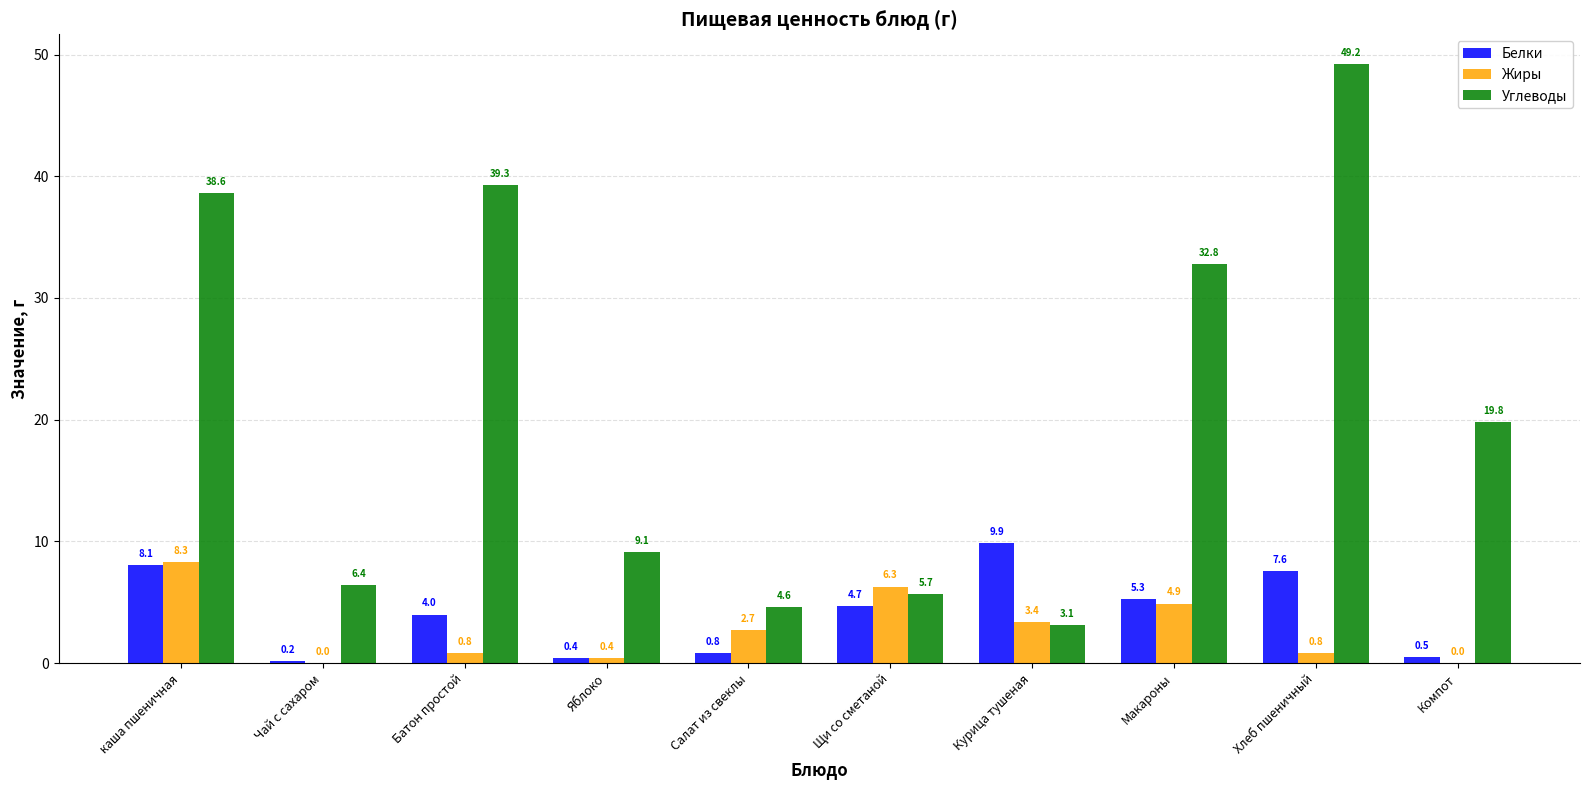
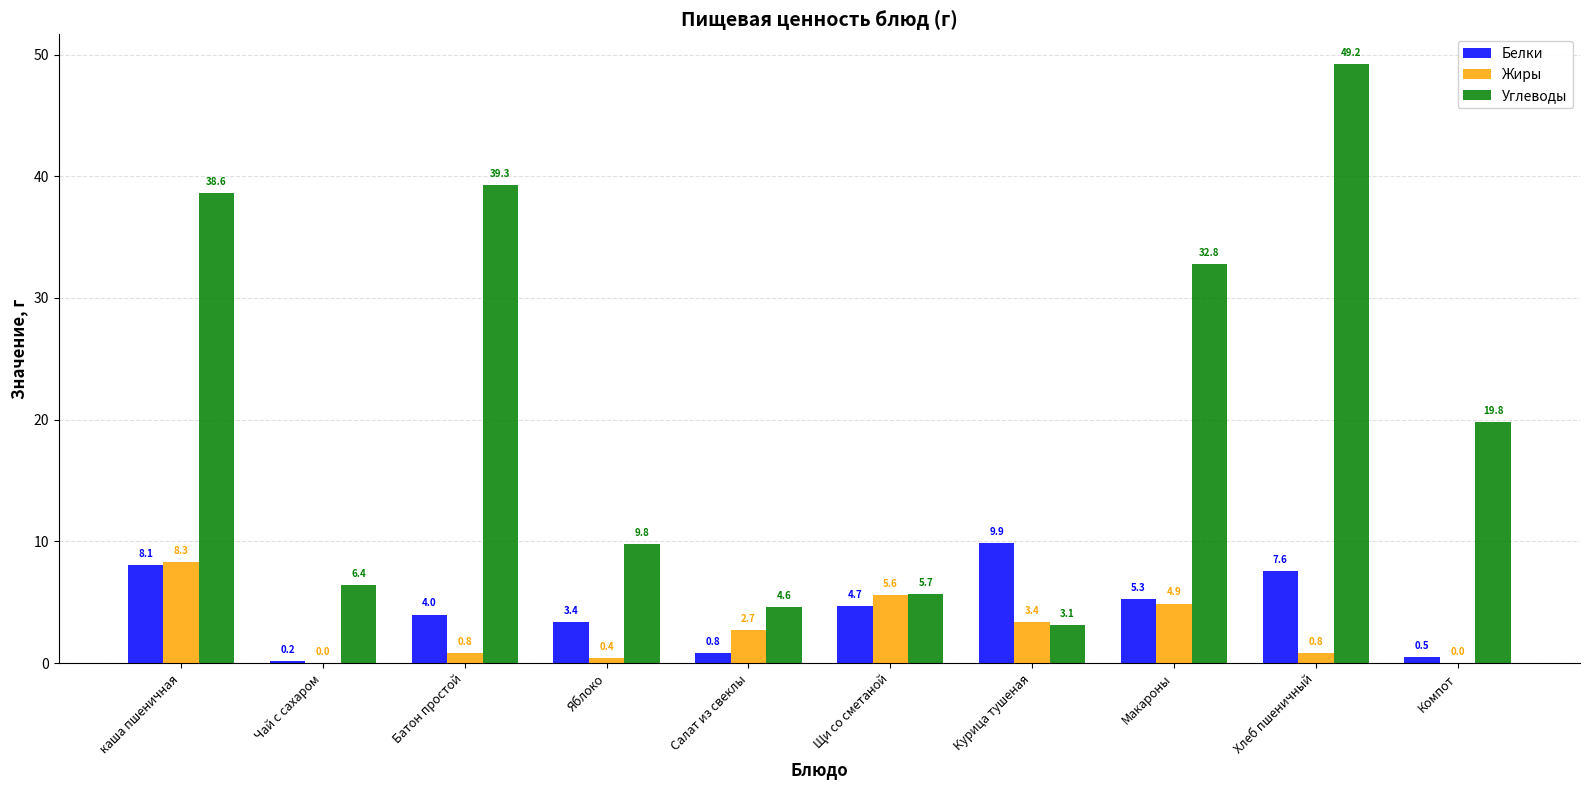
Белки, Яблоко: 0.4 -> 3.4
Углеводы, Яблоко: 9.1 -> 9.8
Жиры, Щи со сметаной: 6.3 -> 5.6
